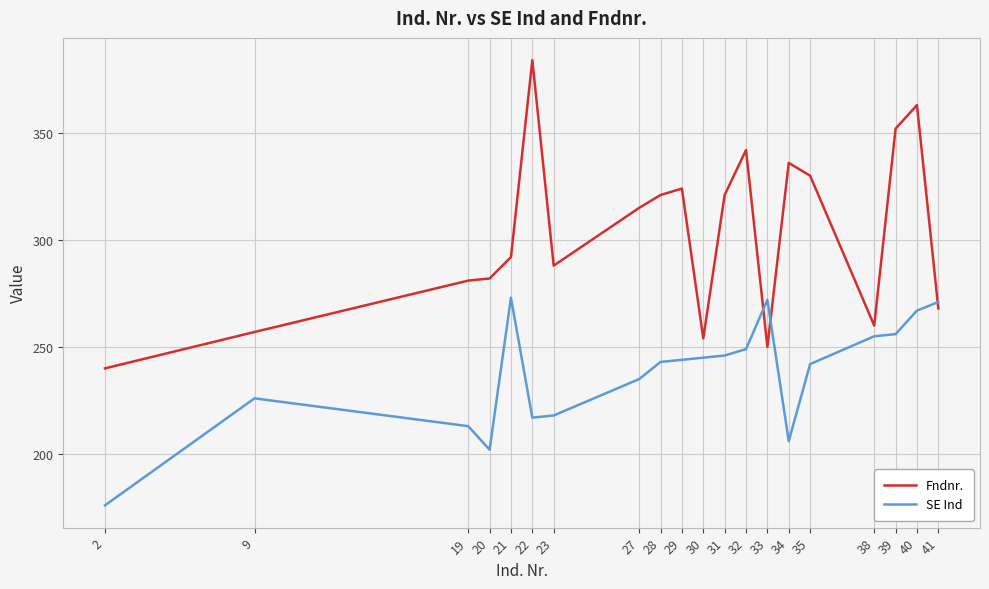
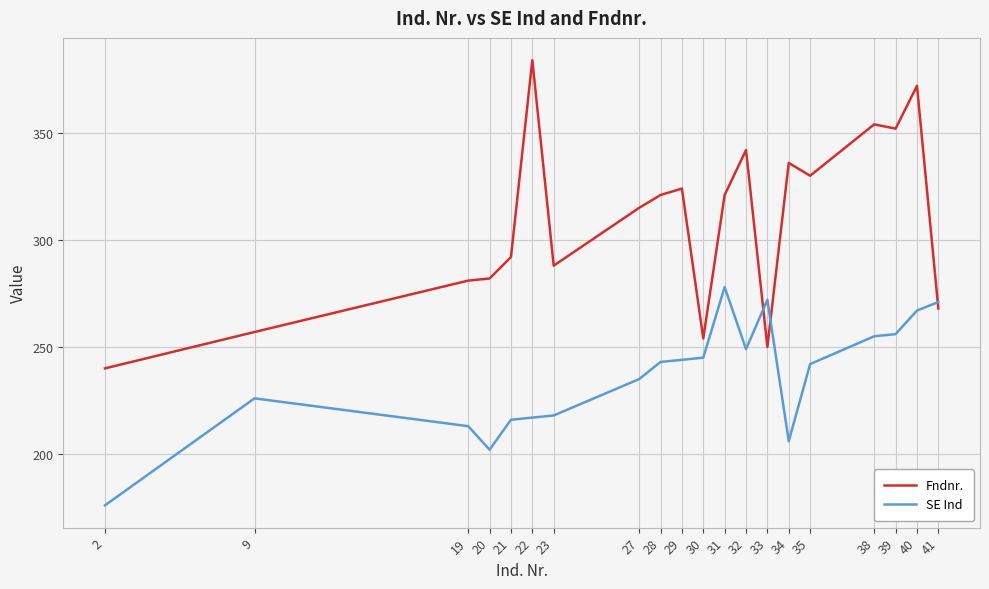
SE Ind, 21: 273 -> 216
SE Ind, 31: 246 -> 278
Fndnr., 38: 260 -> 354
Fndnr., 40: 363 -> 372
